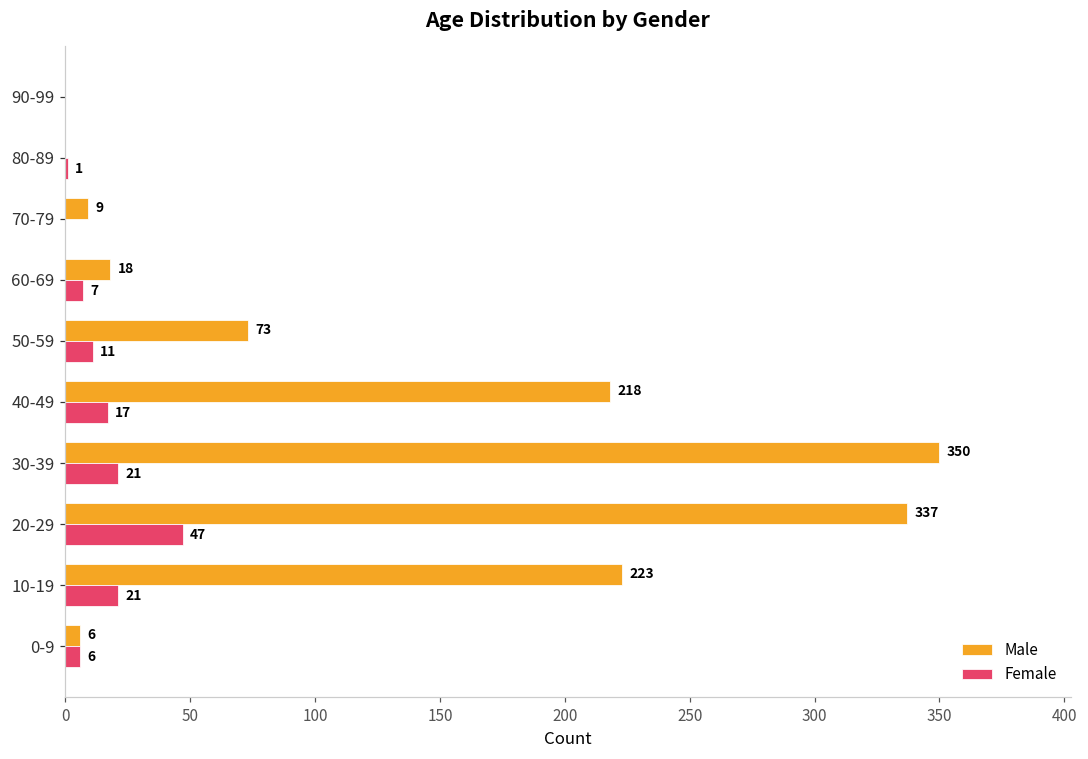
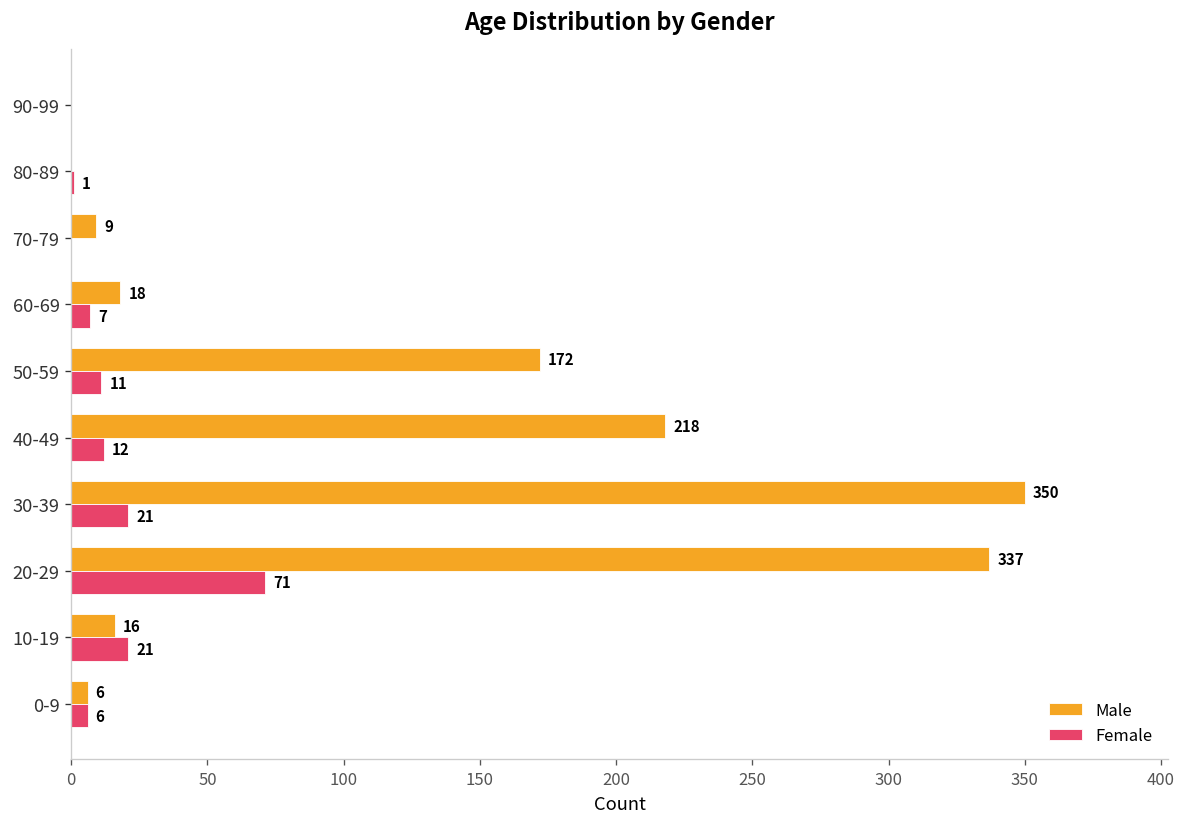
Male, 50-59: 73 -> 172
Female, 40-49: 17 -> 12
Female, 20-29: 47 -> 71
Male, 10-19: 223 -> 16
